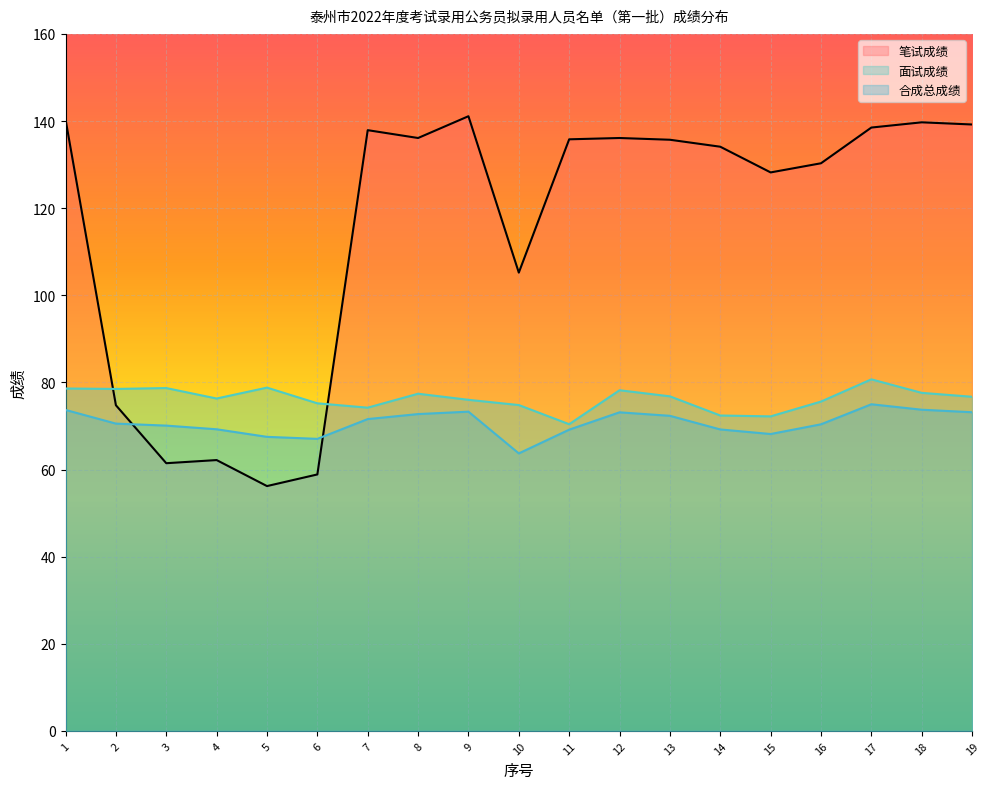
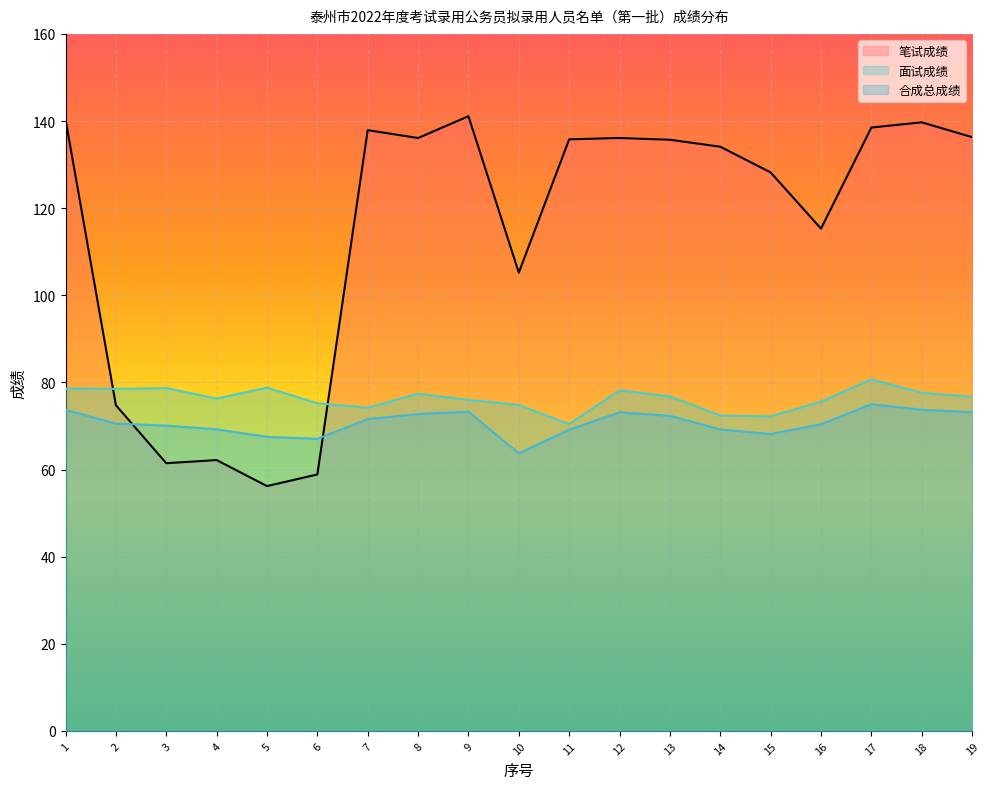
笔试成绩, 16: 130 -> 115
笔试成绩, 19: 139 -> 136
